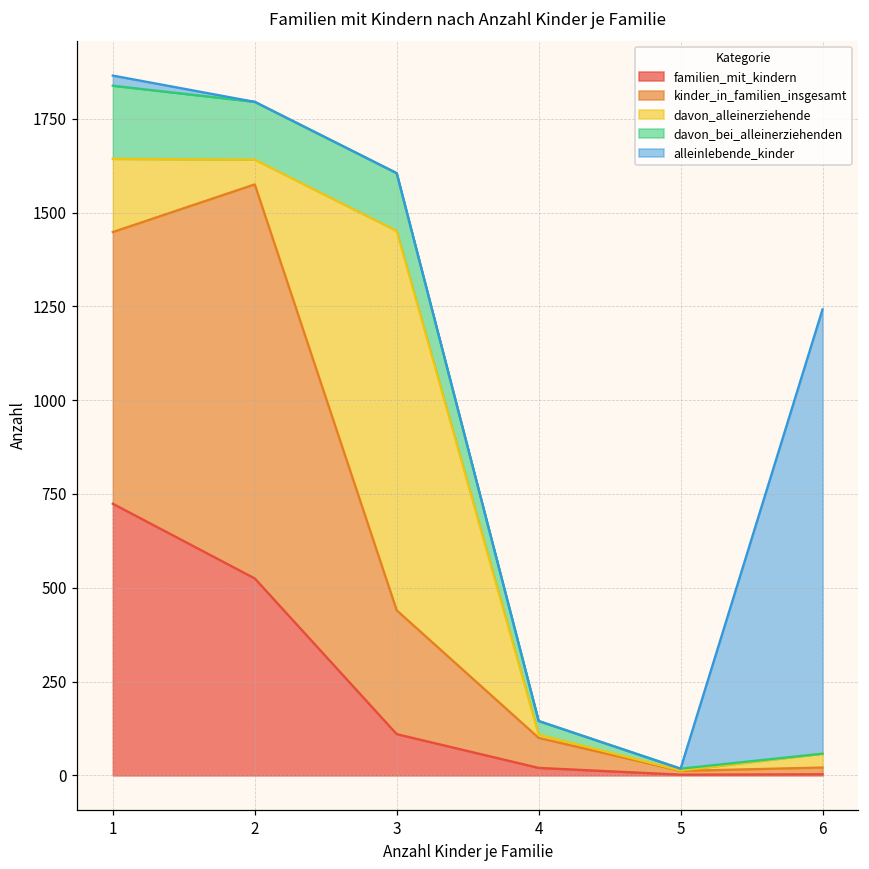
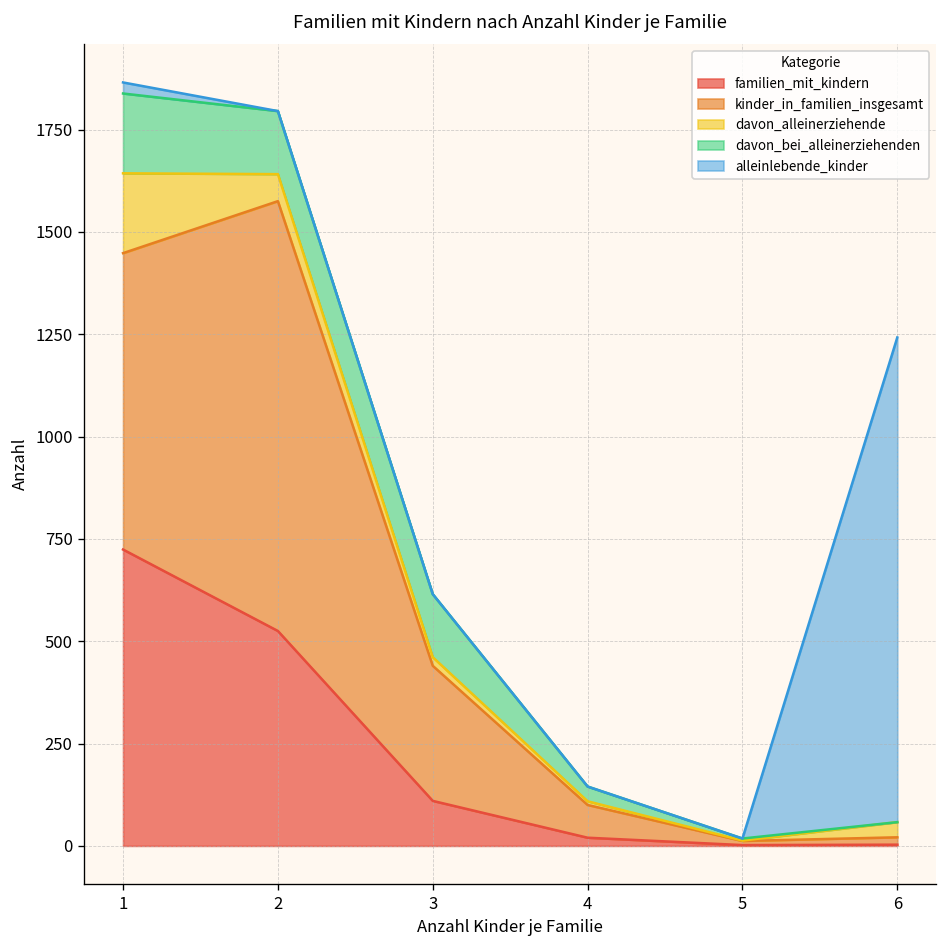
davon_alleinerziehende, 3: 1010 -> 20
